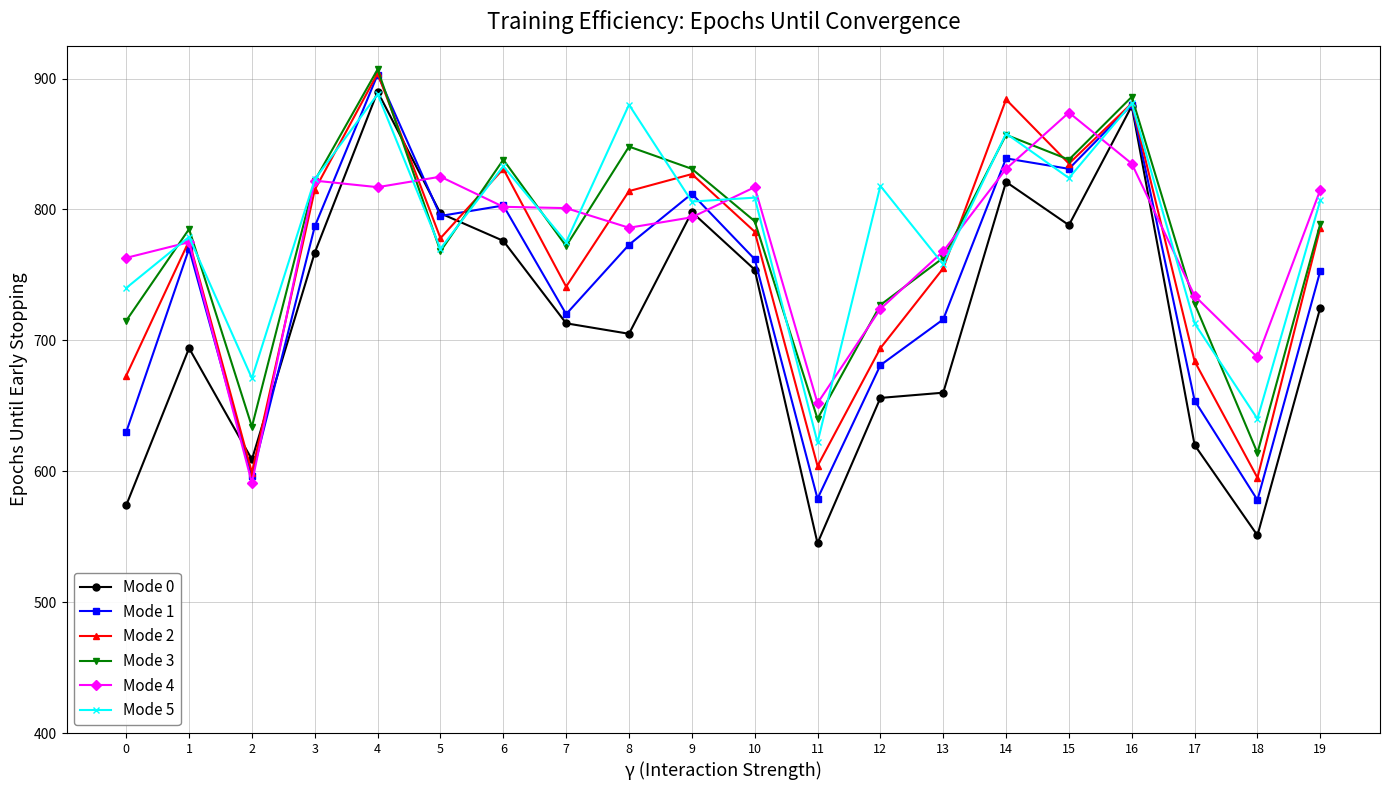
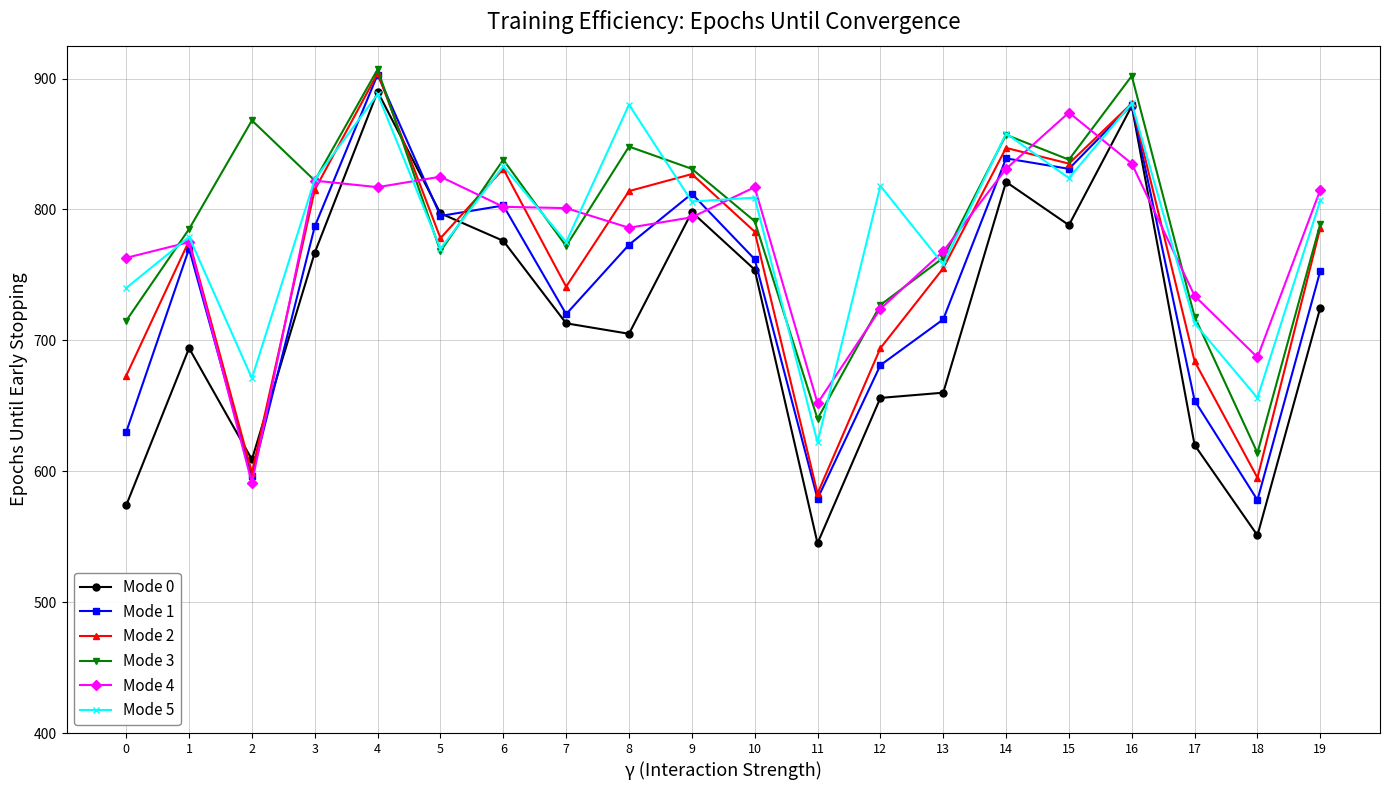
Mode 3, 2: 634 -> 868
Mode 2, 11: 604 -> 583
Mode 2, 14: 884 -> 847
Mode 3, 16: 886 -> 902
Mode 3, 17: 728 -> 718
Mode 5, 18: 640 -> 656
